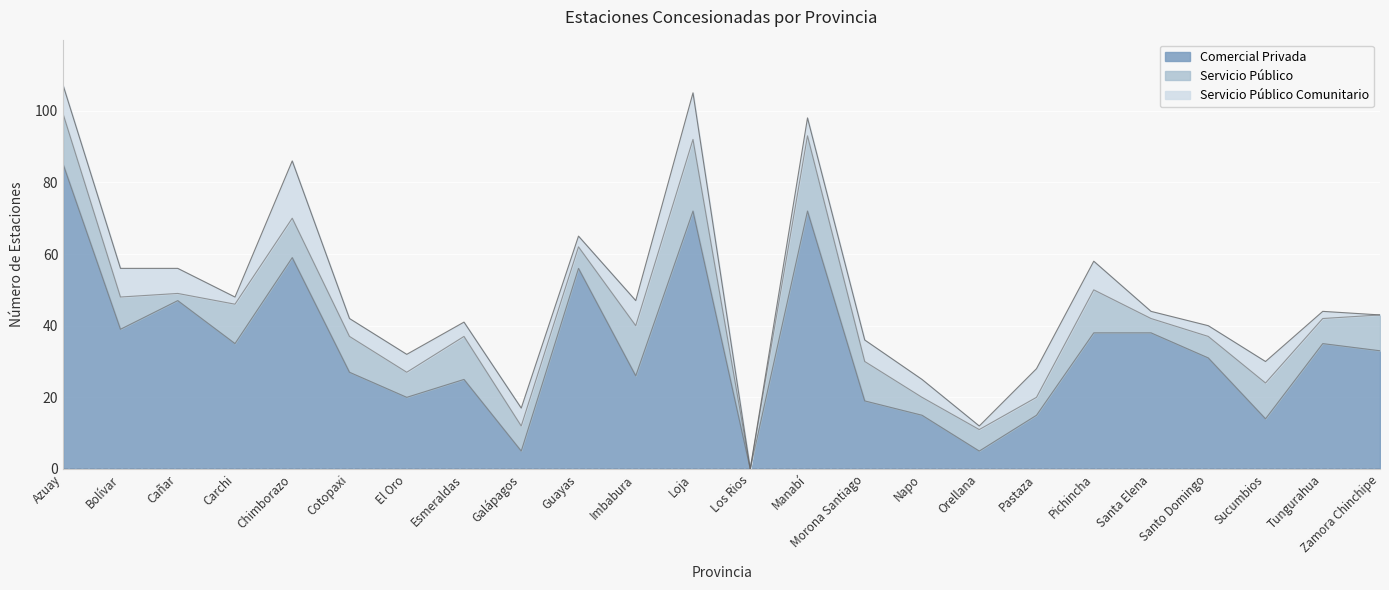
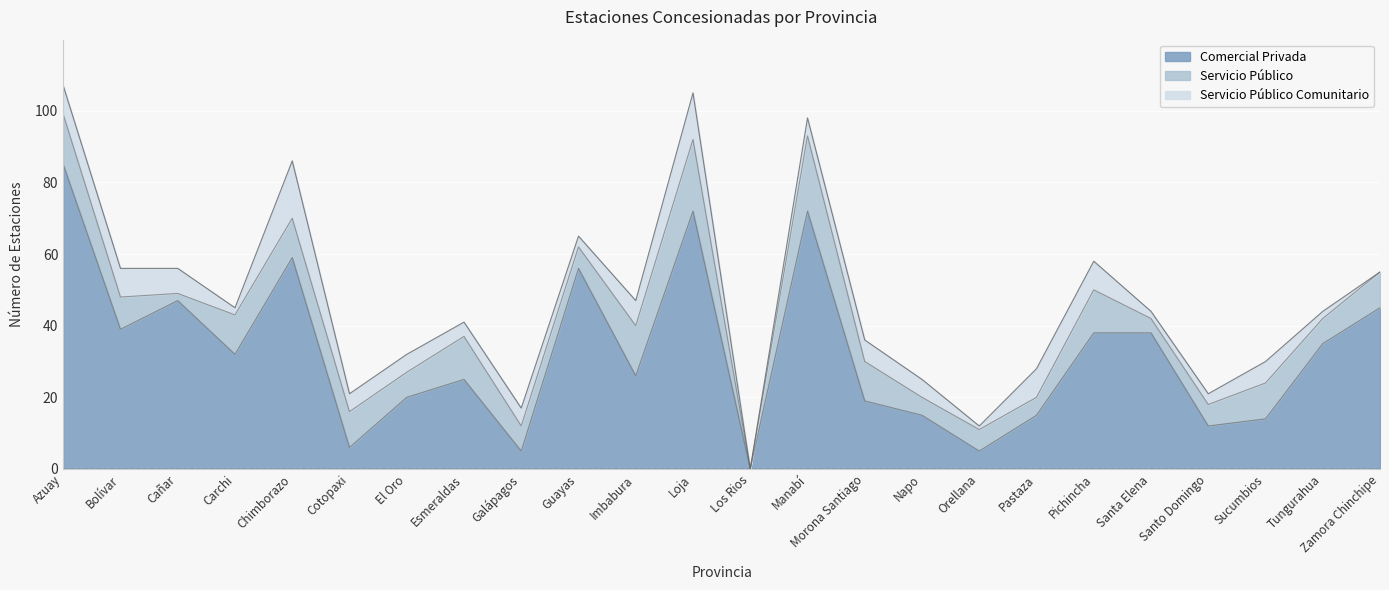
Comercial Privada, Carchi: 35 -> 32
Comercial Privada, Cotopaxi: 27 -> 6
Comercial Privada, Santo Domingo: 31 -> 12
Comercial Privada, Zamora Chinchipe: 33 -> 45
